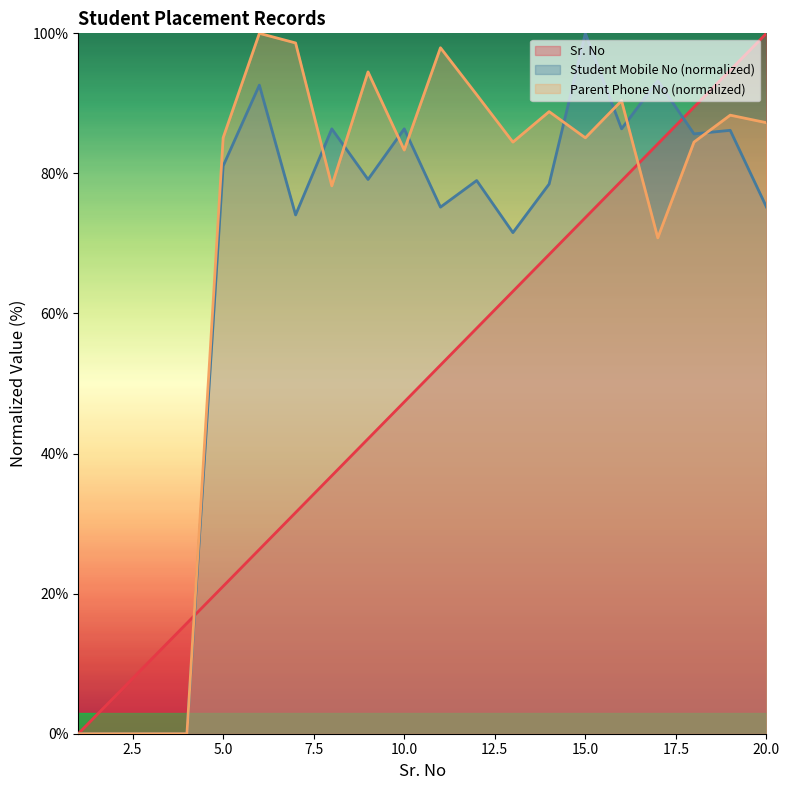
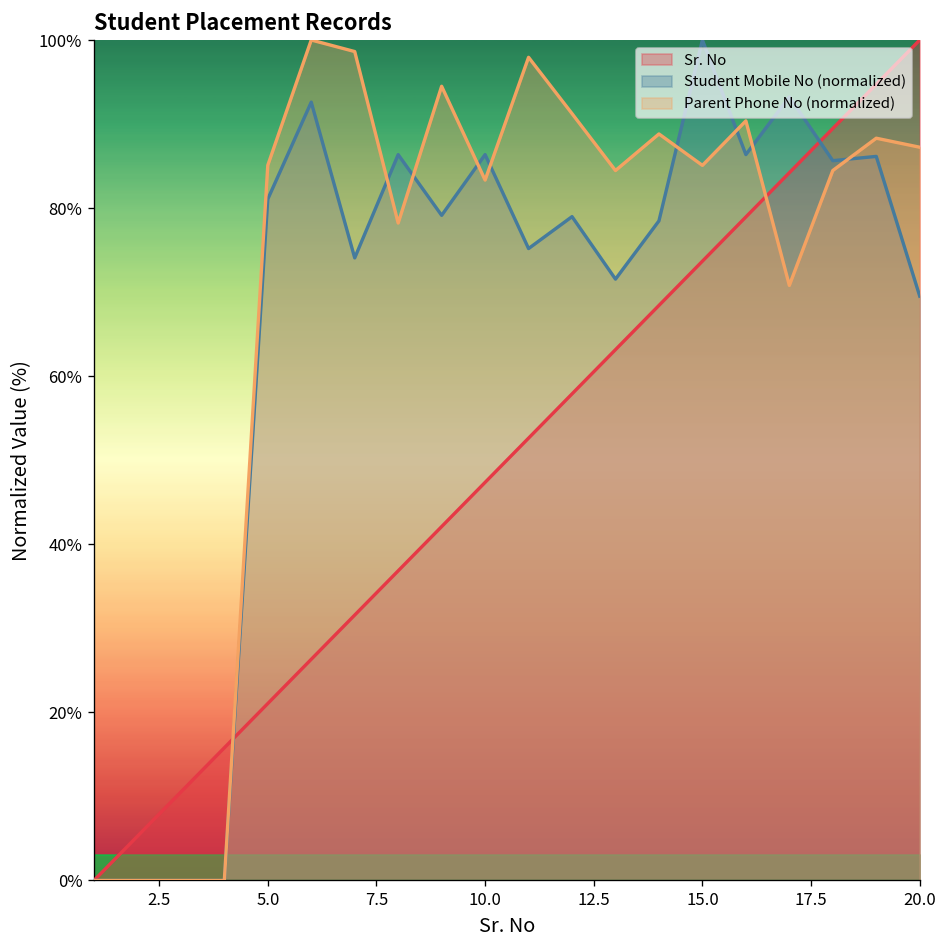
Student Mobile No (normalized), 20.0: 75% -> 70%
